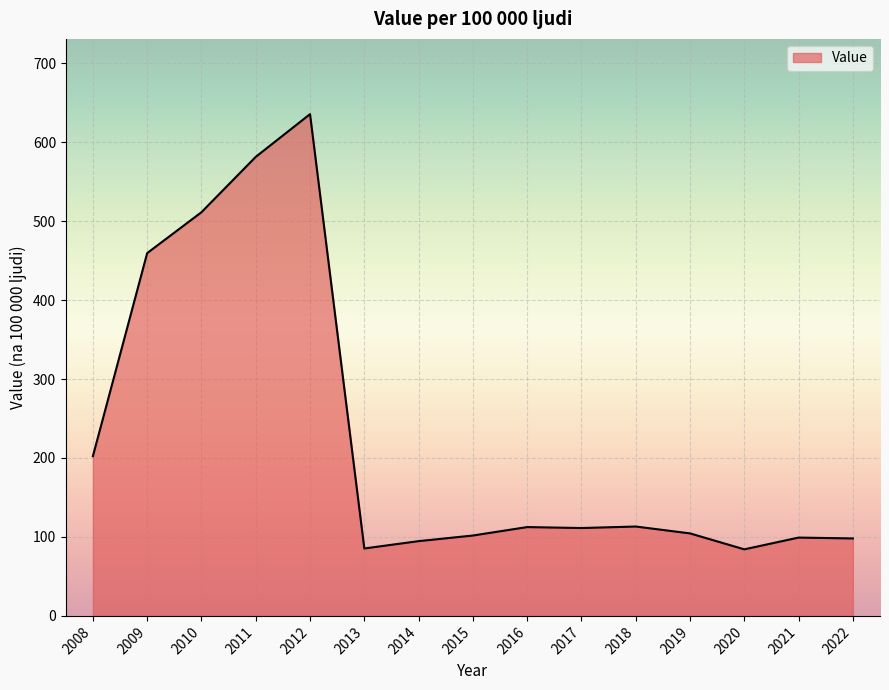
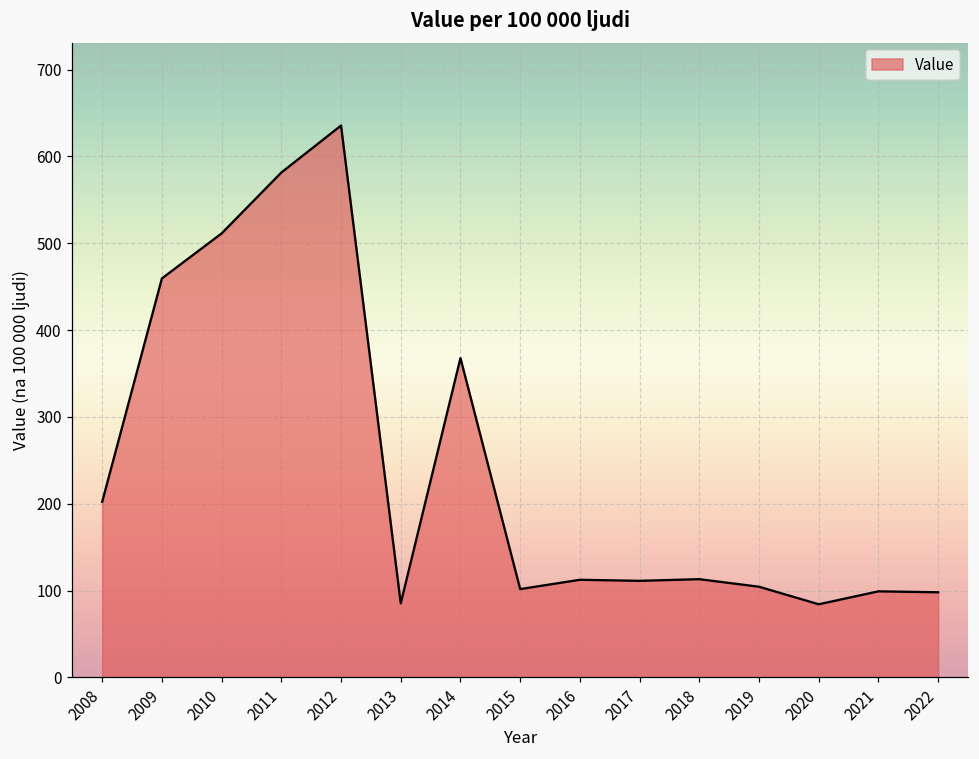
2014: 90 -> 370
